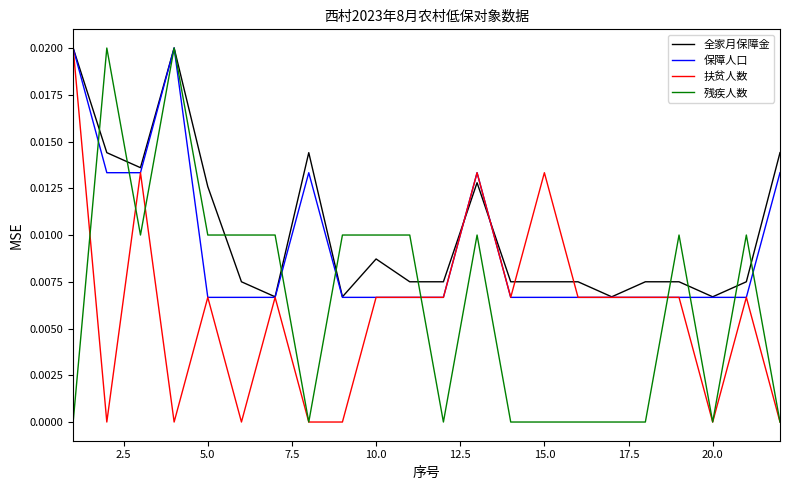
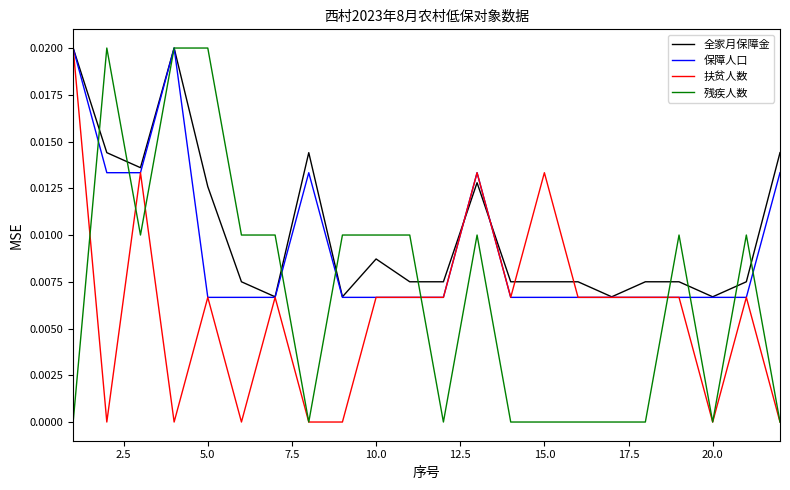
残疾人数, 5.0: 0.0100 -> 0.0200
